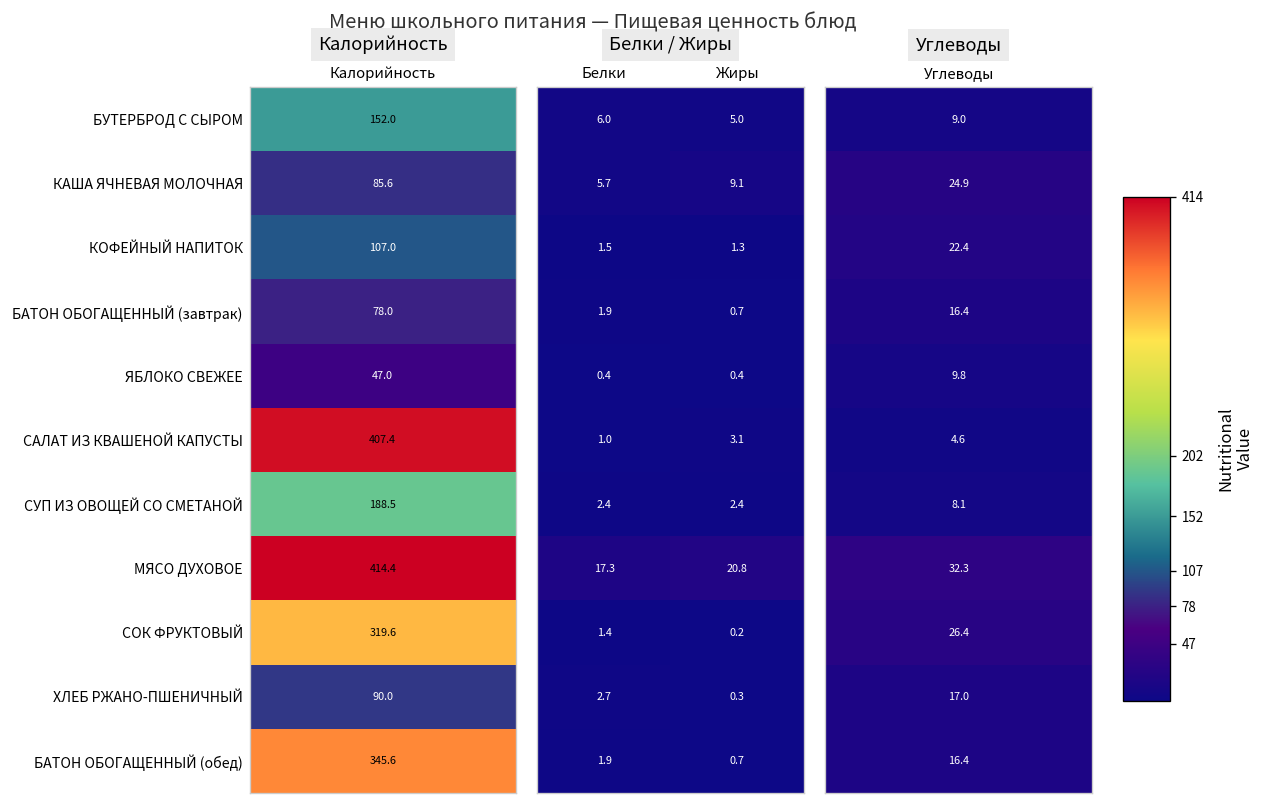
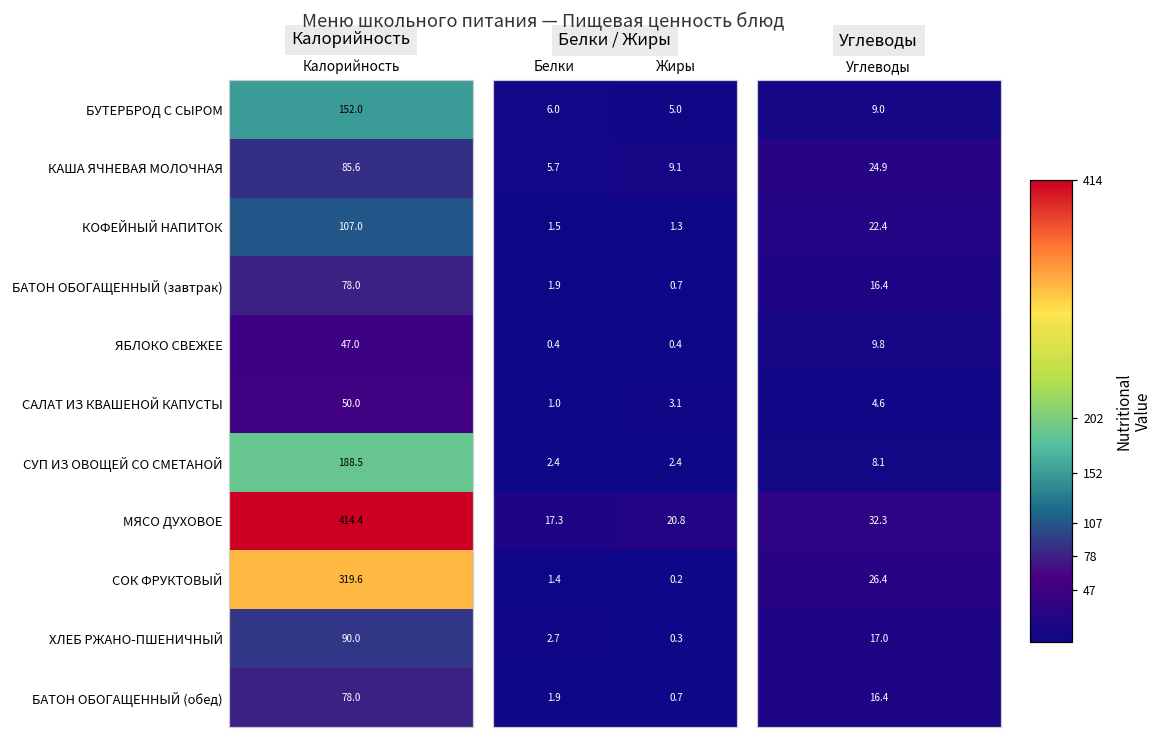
Калорийность, САЛАТ ИЗ КВАШЕНОЙ КАПУСТЫ, Калорийность: 407.4 -> 50.0
Калорийность, БАТОН ОБОГАЩЕННЫЙ (обед), Калорийность: 345.6 -> 78.0
